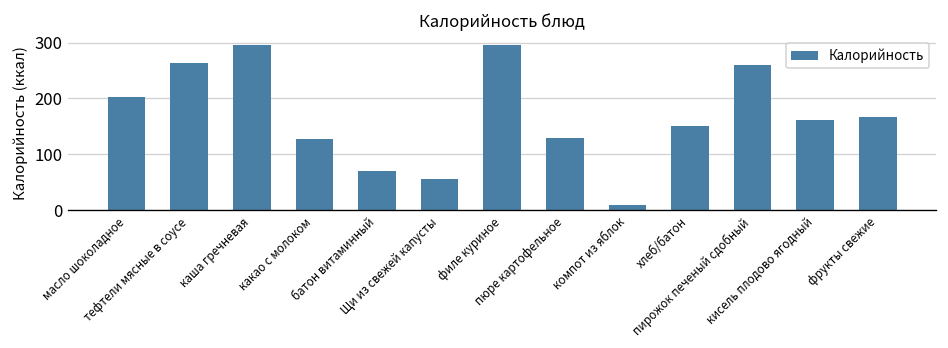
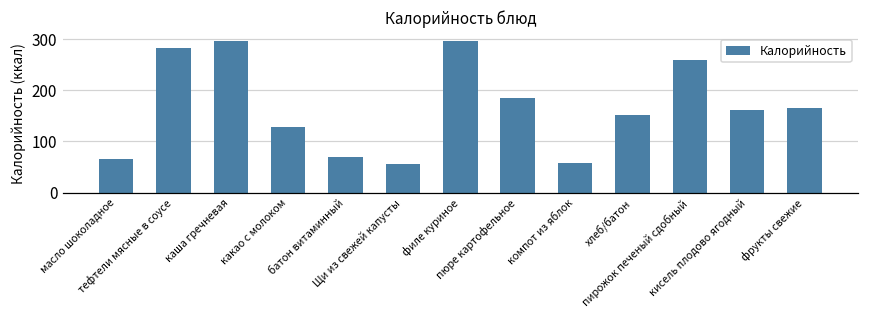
масло шоколадное: 200 -> 70
тефтели мясные в соусе: 260 -> 280
пюре картофельное: 130 -> 190
компот из яблок: 10 -> 60
